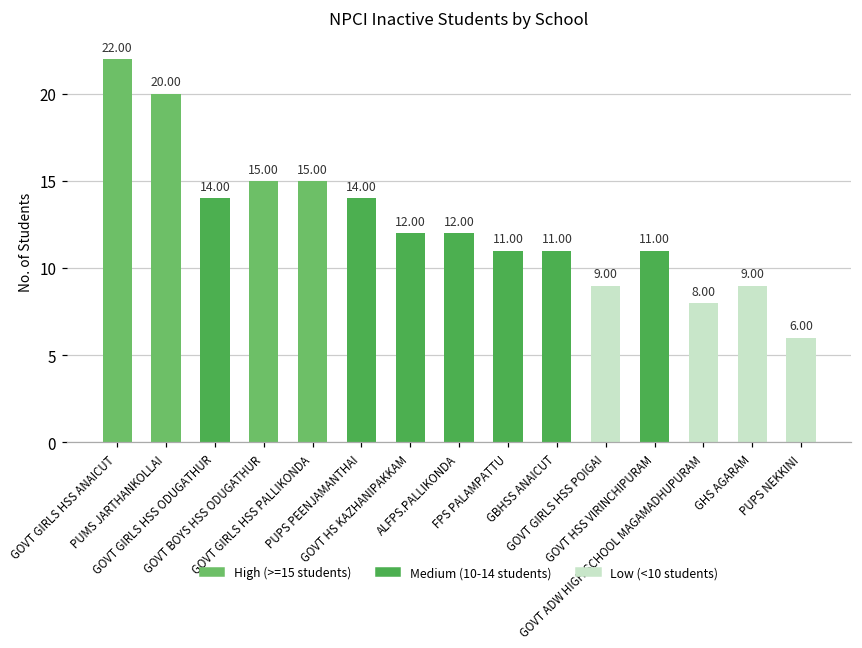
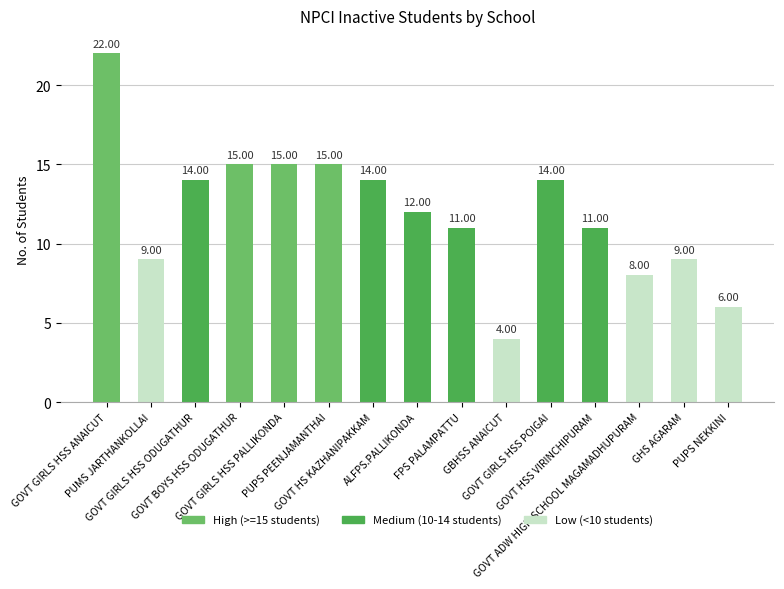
PUMS JARTHANKOLLAI: 20.00 -> 9.00
PUPS PEENJAMANTHAI: 14.00 -> 15.00
GOVT HS KAZHANIPAKKAM: 12.00 -> 14.00
GBHSS ANAICUT: 11.00 -> 4.00
GOVT GIRLS HSS POIGAI: 9.00 -> 14.00
